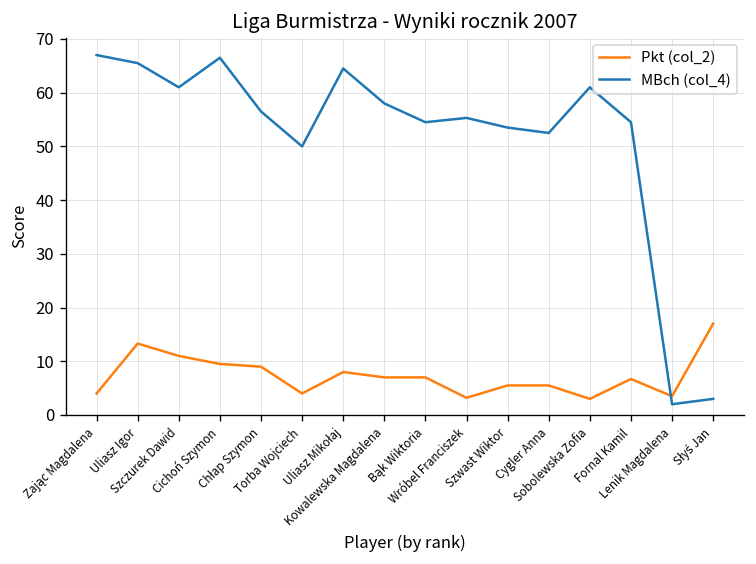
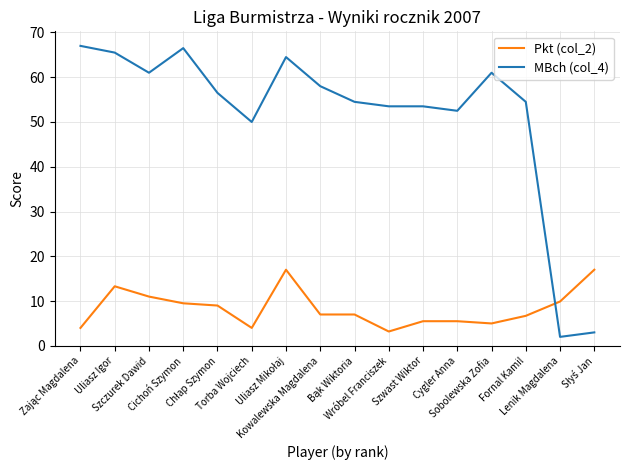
Pkt (col_2), Uliasz Mikołaj: 8 -> 17
MBch (col_4), Wróbel Franciszek: 55 -> 54
Pkt (col_2), Sobolewska Zofia: 3 -> 5
Pkt (col_2), Lenik Magdalena: 4 -> 10
